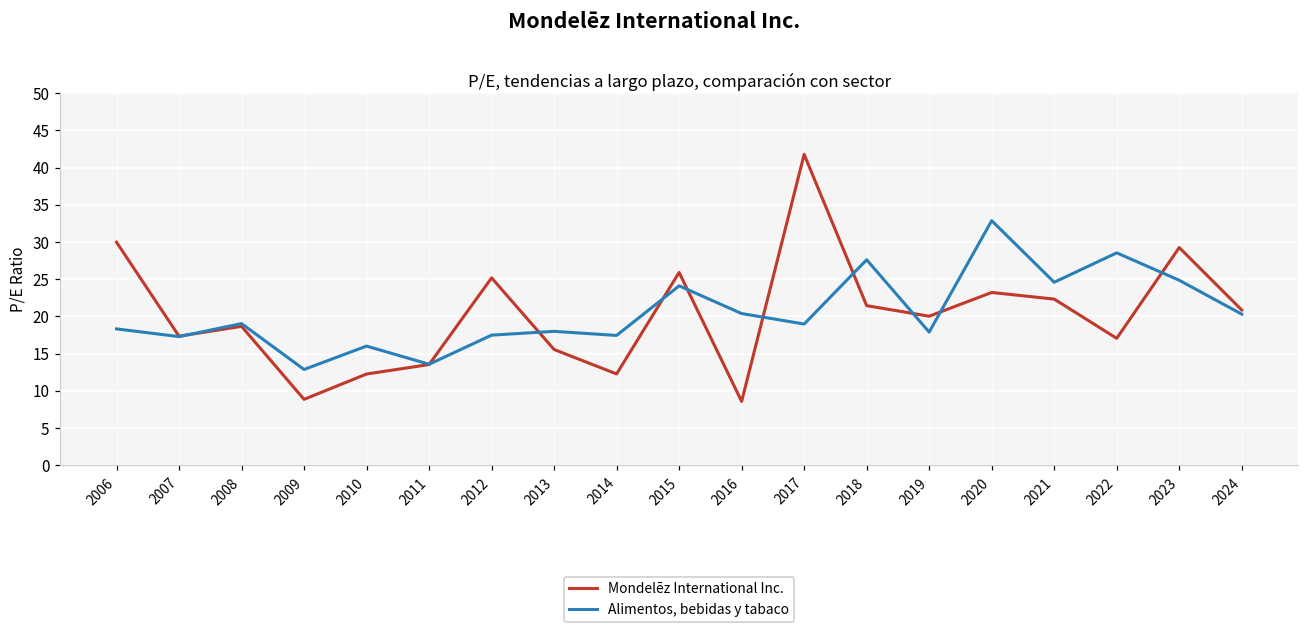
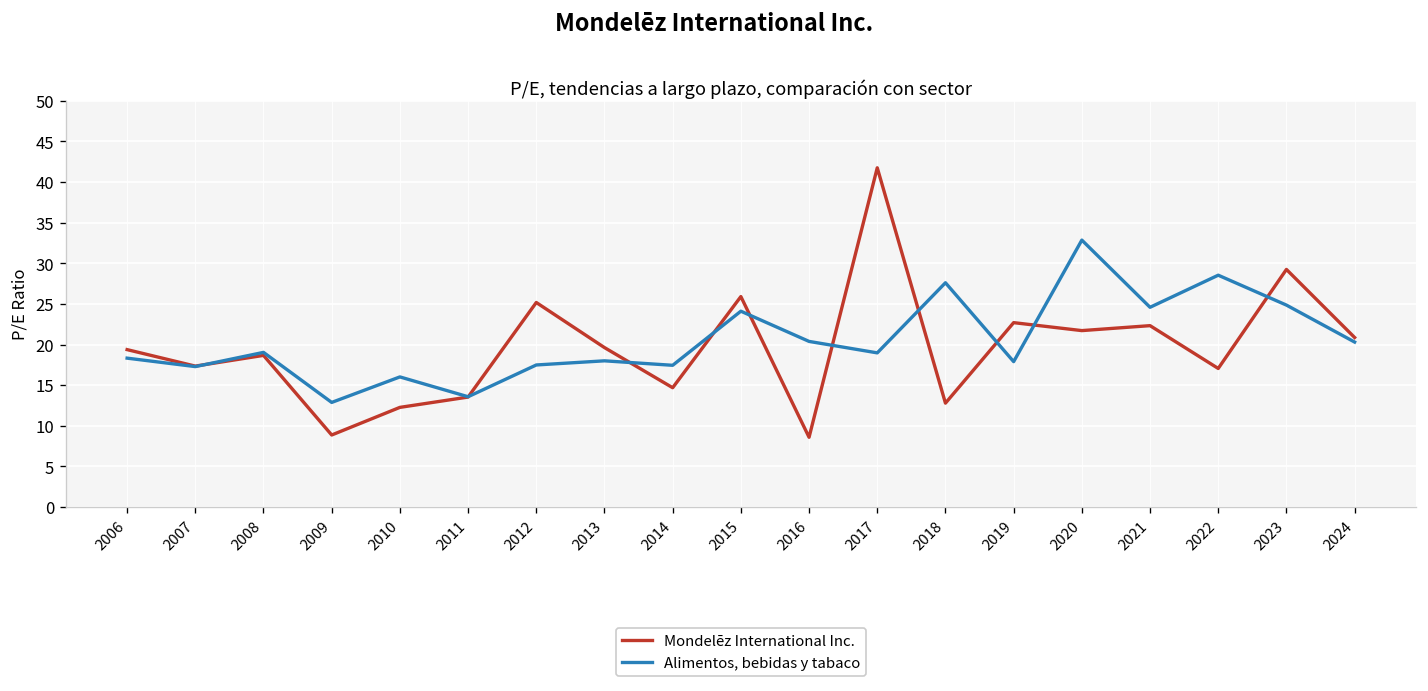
Mondelēz International Inc., 2006: 30 -> 19
Mondelēz International Inc., 2013: 16 -> 20
Mondelēz International Inc., 2014: 12 -> 15
Mondelēz International Inc., 2018: 21 -> 13
Mondelēz International Inc., 2019: 20 -> 23
Mondelēz International Inc., 2020: 23 -> 22
